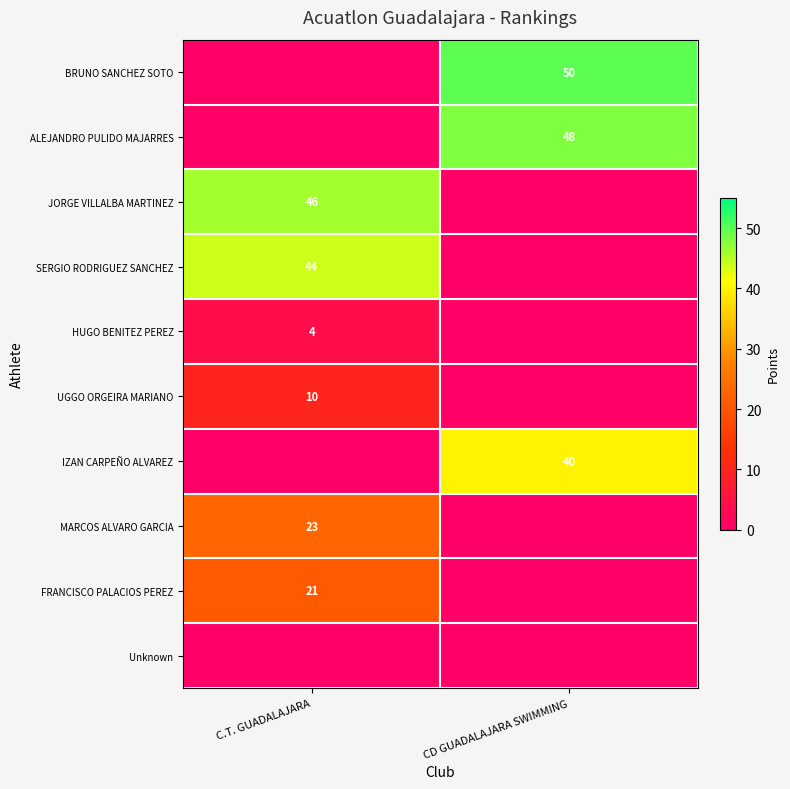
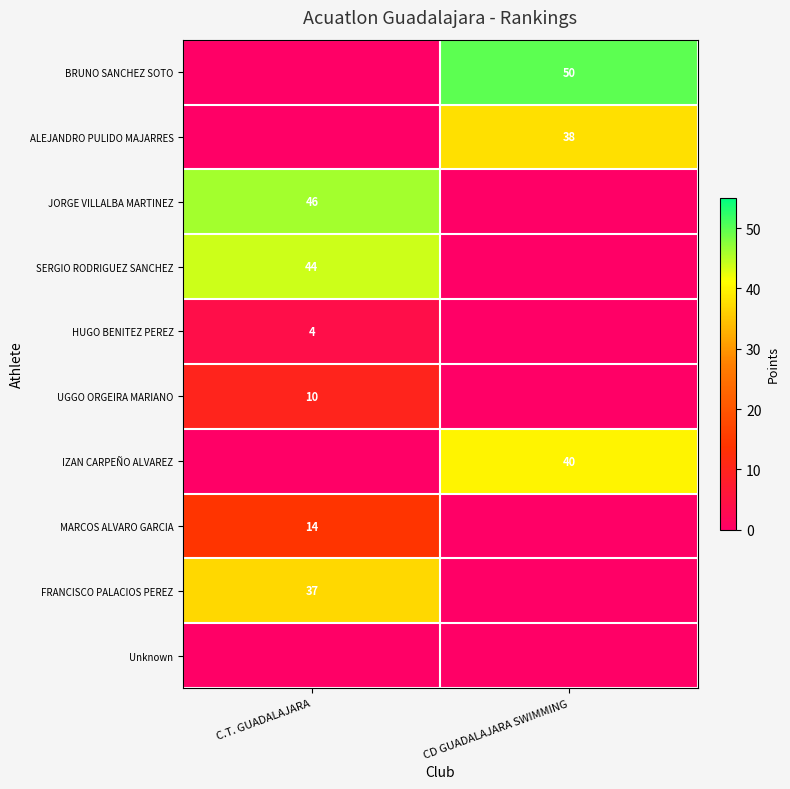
ALEJANDRO PULIDO MAJARRES, CD GUADALAJARA SWIMMING: 48 -> 38
MARCOS ALVARO GARCIA, C.T. GUADALAJARA: 23 -> 14
FRANCISCO PALACIOS PEREZ, C.T. GUADALAJARA: 21 -> 37
